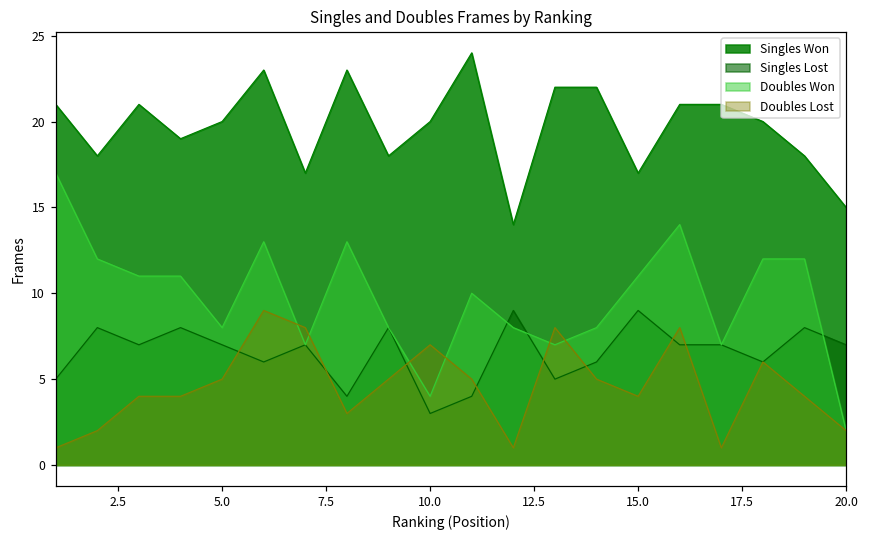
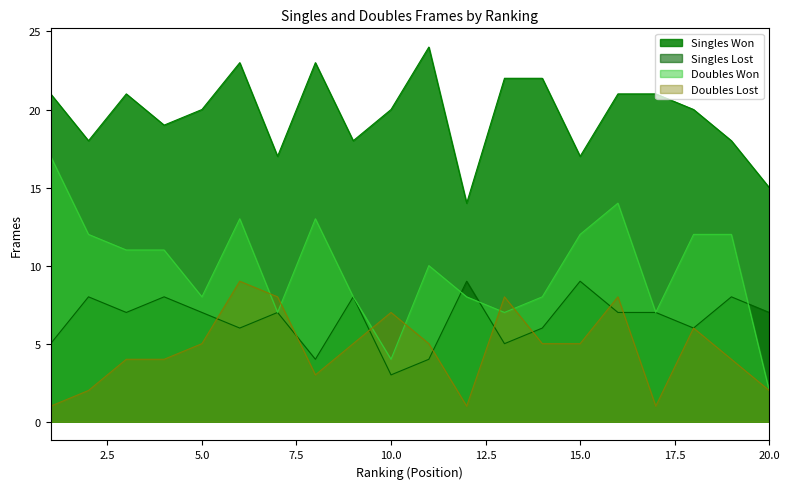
Doubles Won, 15.0: 11 -> 12
Doubles Lost, 15.0: 4 -> 5
